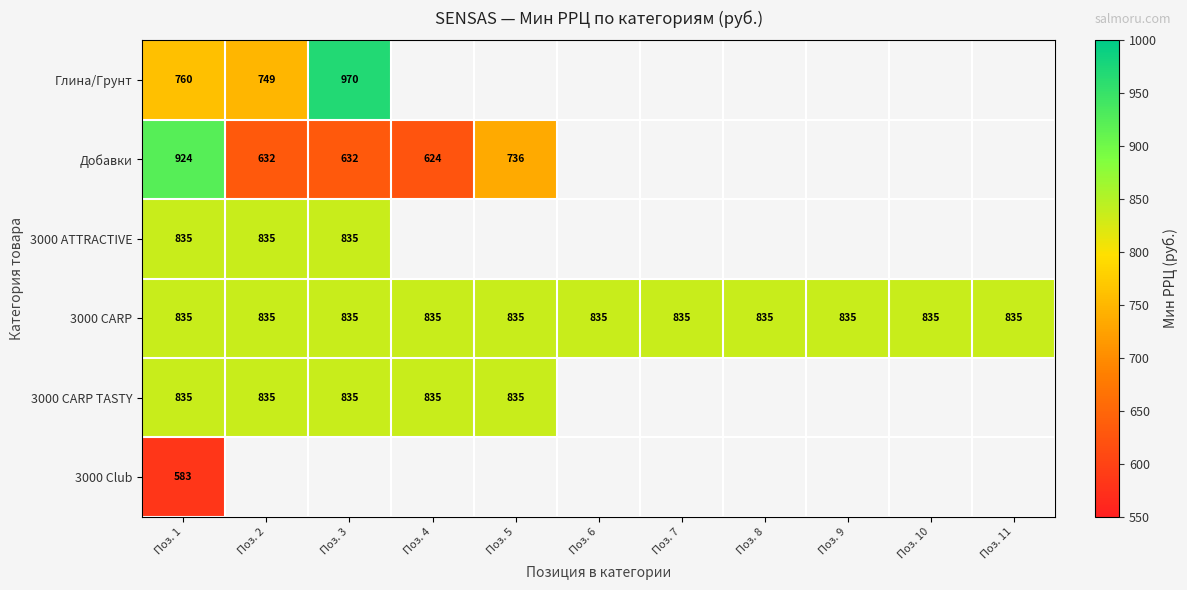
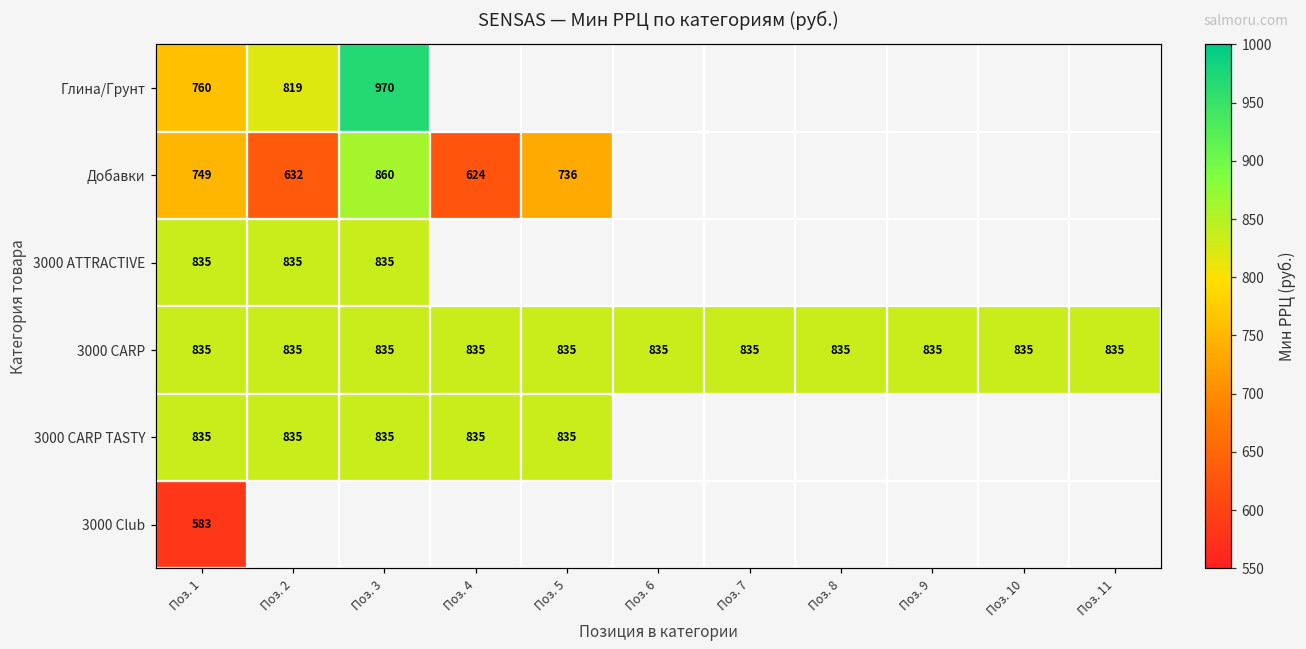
Глина/Грунт, Поз. 2: 749 -> 819
Добавки, Поз. 1: 924 -> 749
Добавки, Поз. 3: 632 -> 860
